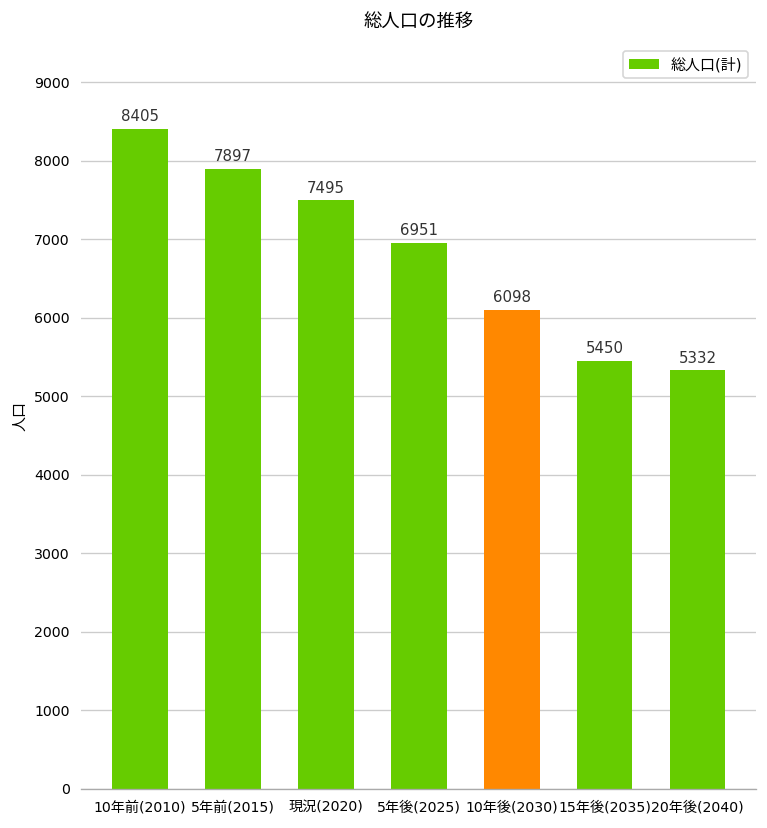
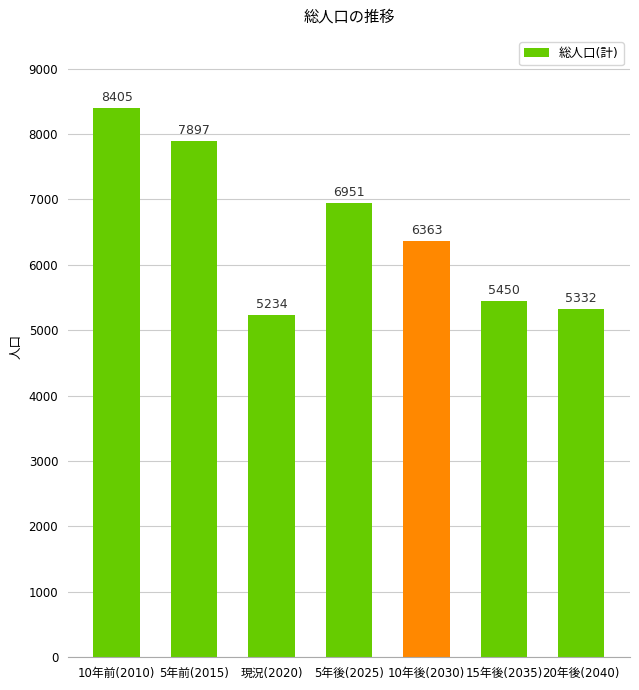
現況(2020): 7495 -> 5234
10年後(2030): 6098 -> 6363
